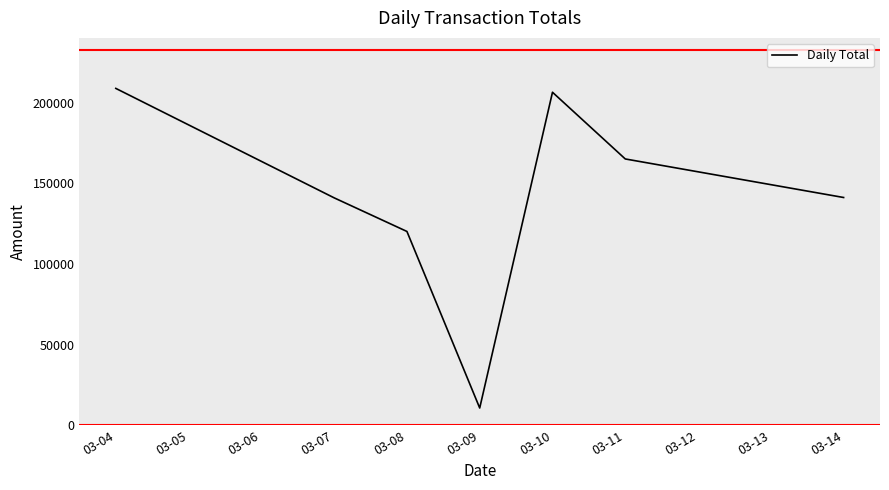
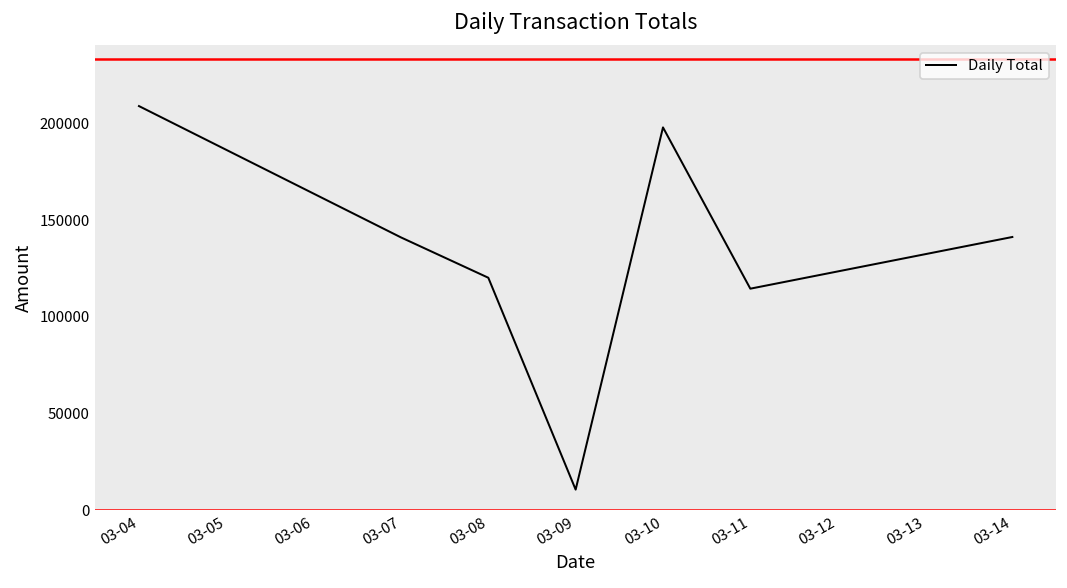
03-10: 207000 -> 198000
03-11: 165000 -> 115000
